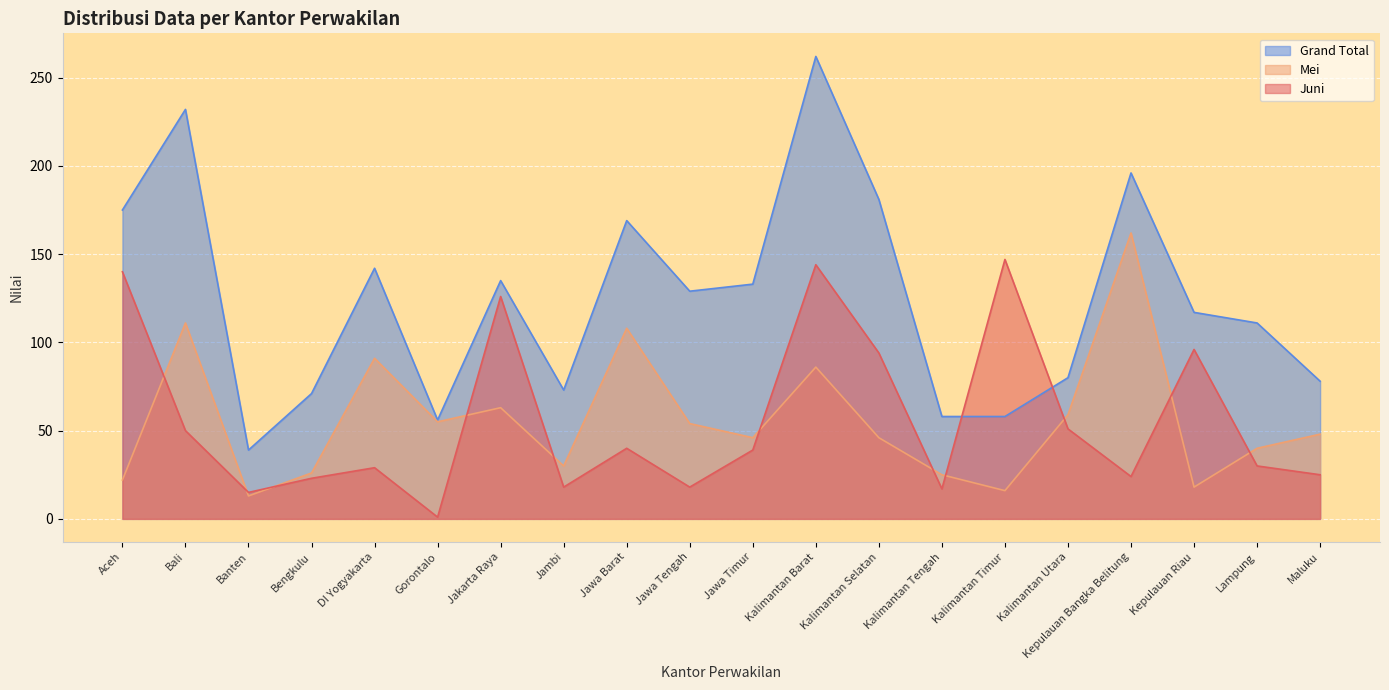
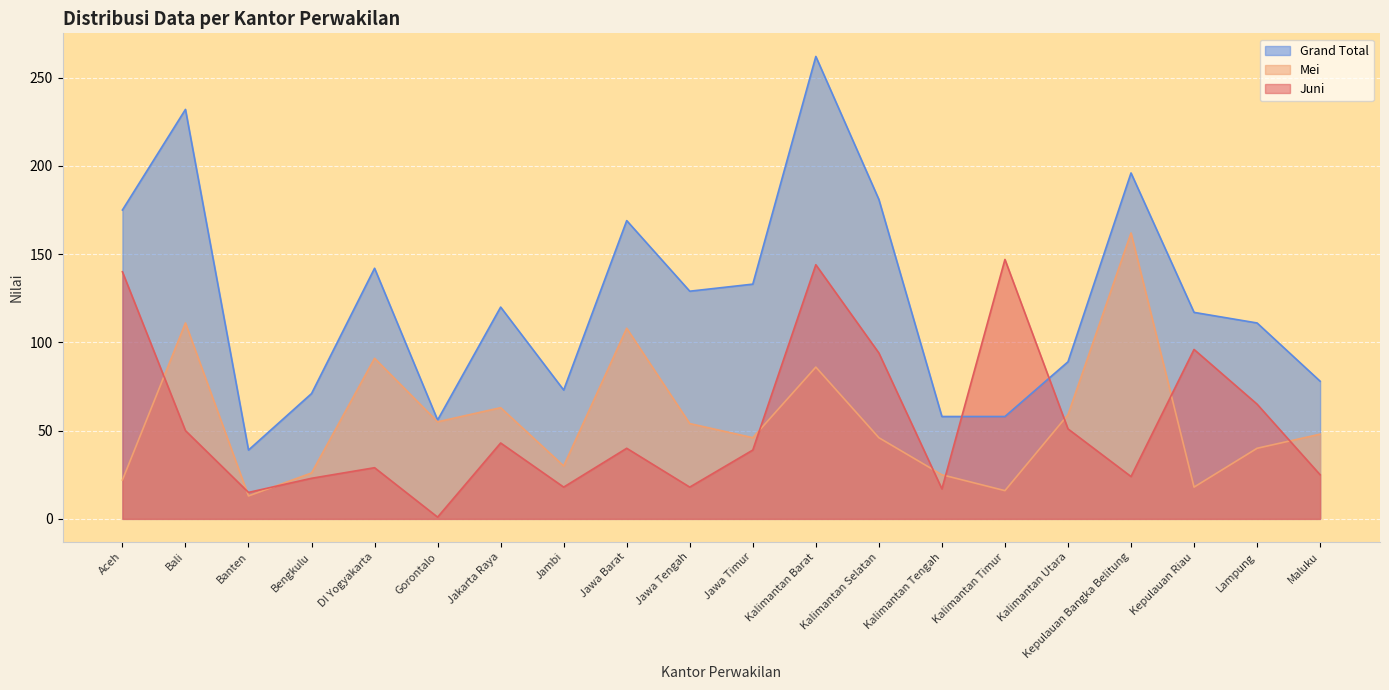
Grand Total, Jakarta Raya: 135 -> 120
Juni, Jakarta Raya: 126 -> 43
Grand Total, Kalimantan Utara: 80 -> 89
Juni, Lampung: 30 -> 65
